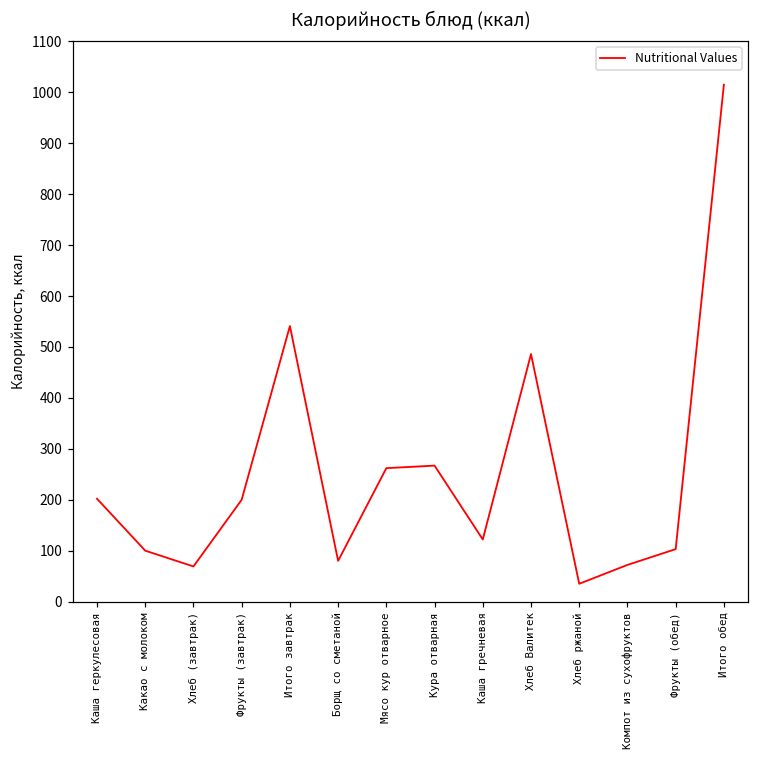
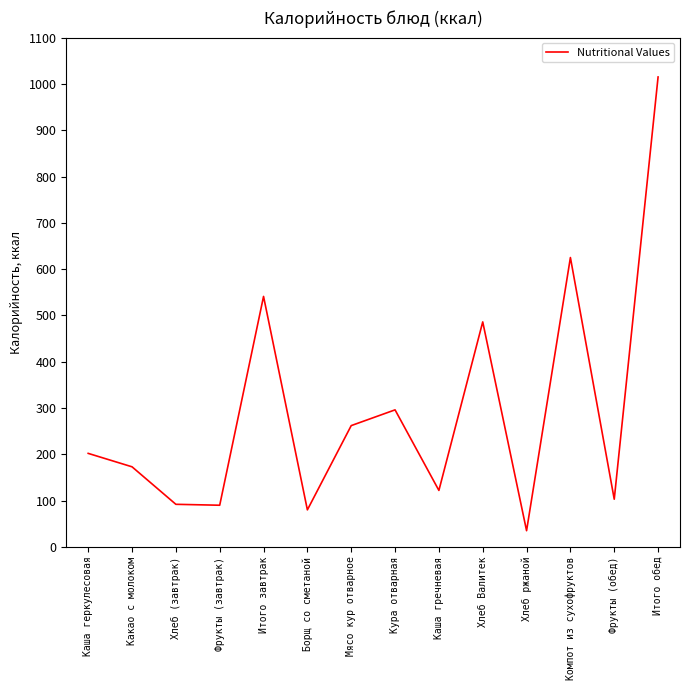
Какао с молоком: 100 -> 170
Хлеб (завтрак): 70 -> 90
Фрукты (завтрак): 200 -> 90
Кура отварная: 270 -> 300
Компот из сухофруктов: 70 -> 630
